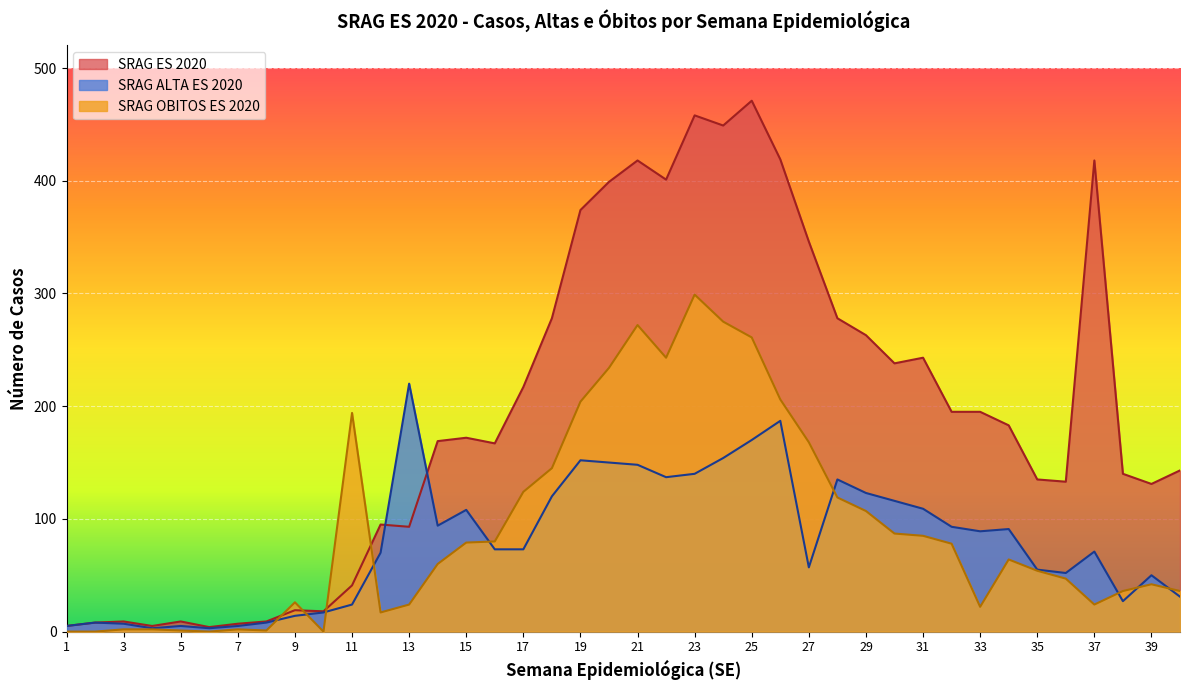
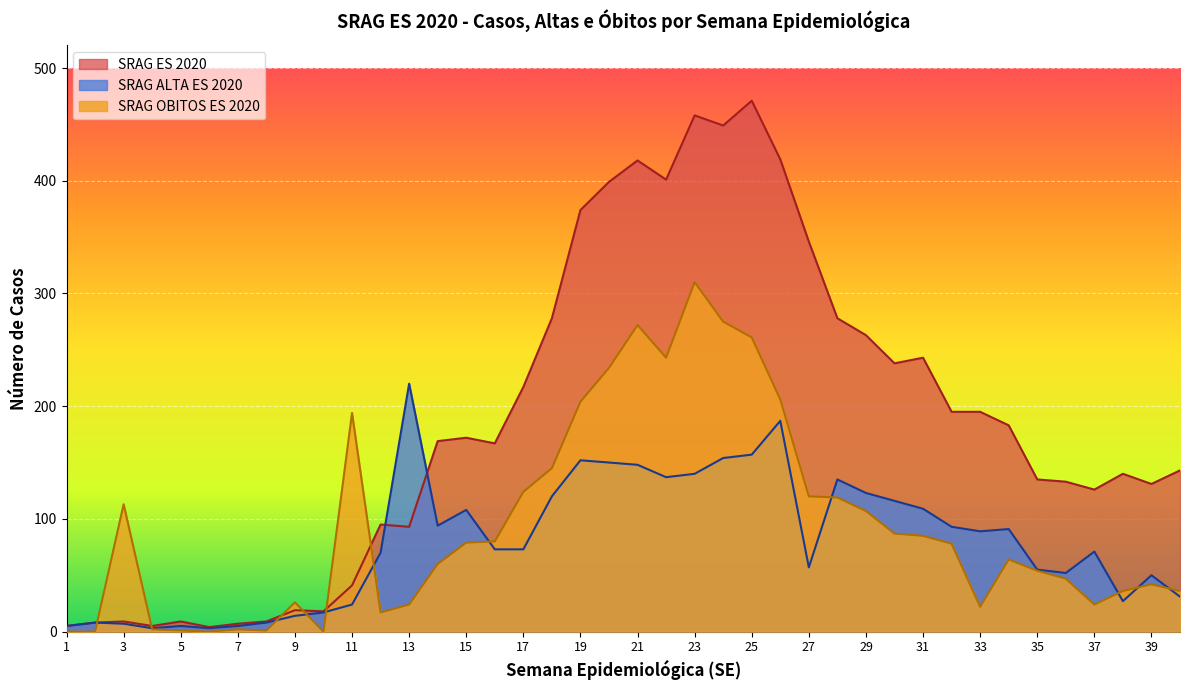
SRAG OBITOS ES 2020, 3: 2 -> 113
SRAG OBITOS ES 2020, 23: 299 -> 310
SRAG ALTA ES 2020, 25: 170 -> 157
SRAG OBITOS ES 2020, 27: 168 -> 120
SRAG ES 2020, 37: 418 -> 126
